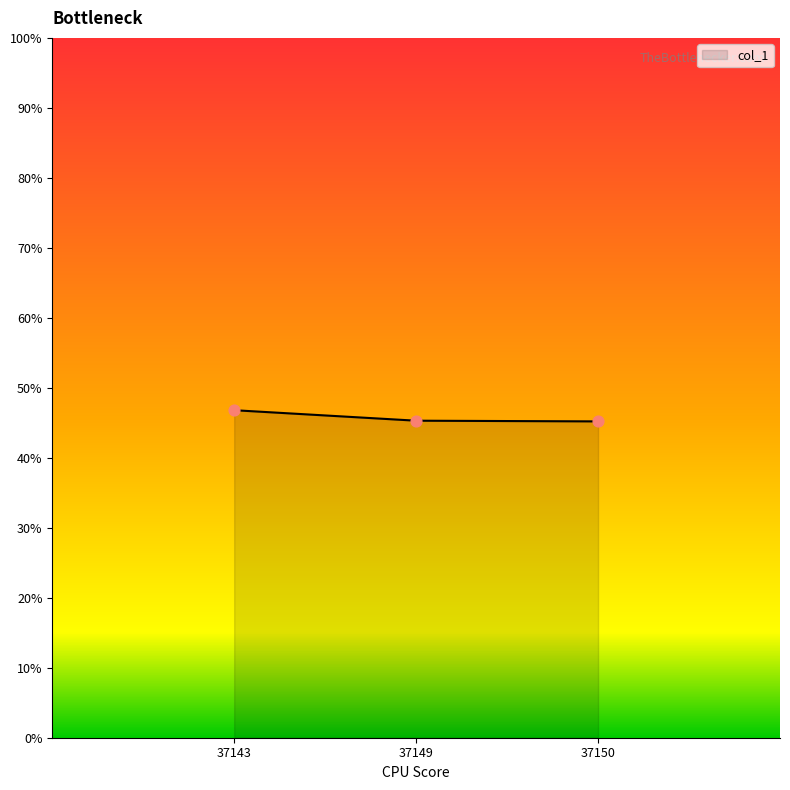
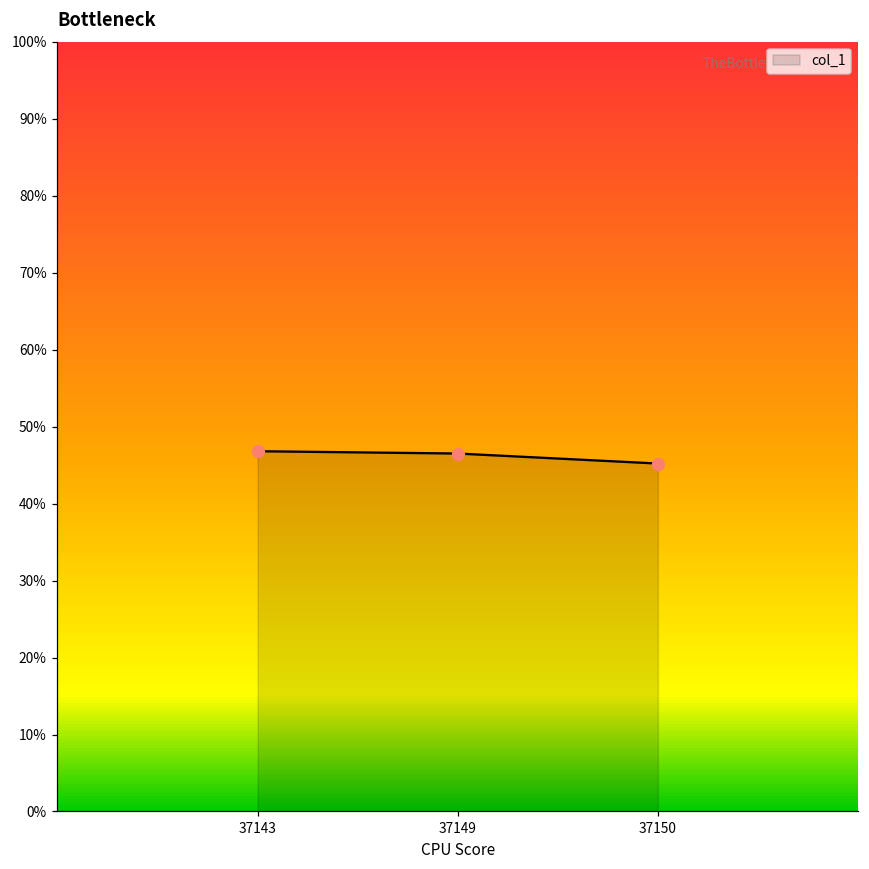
37149: 45% -> 47%
